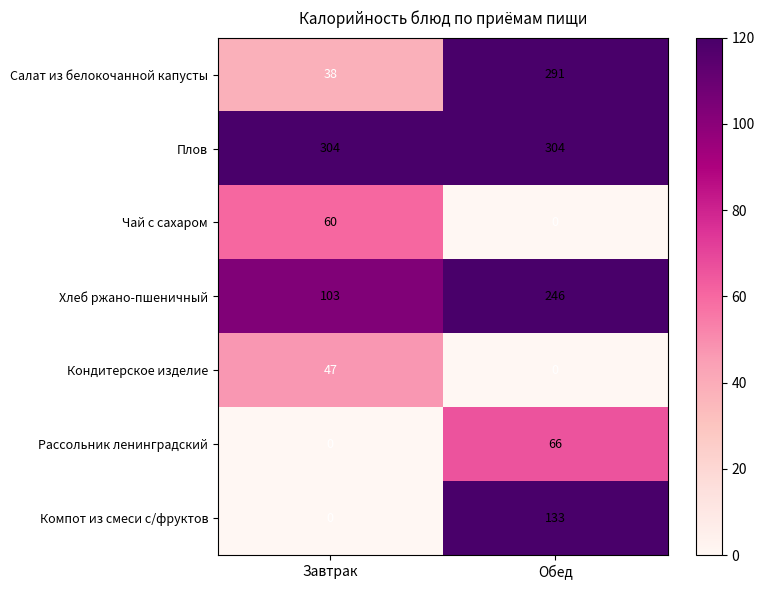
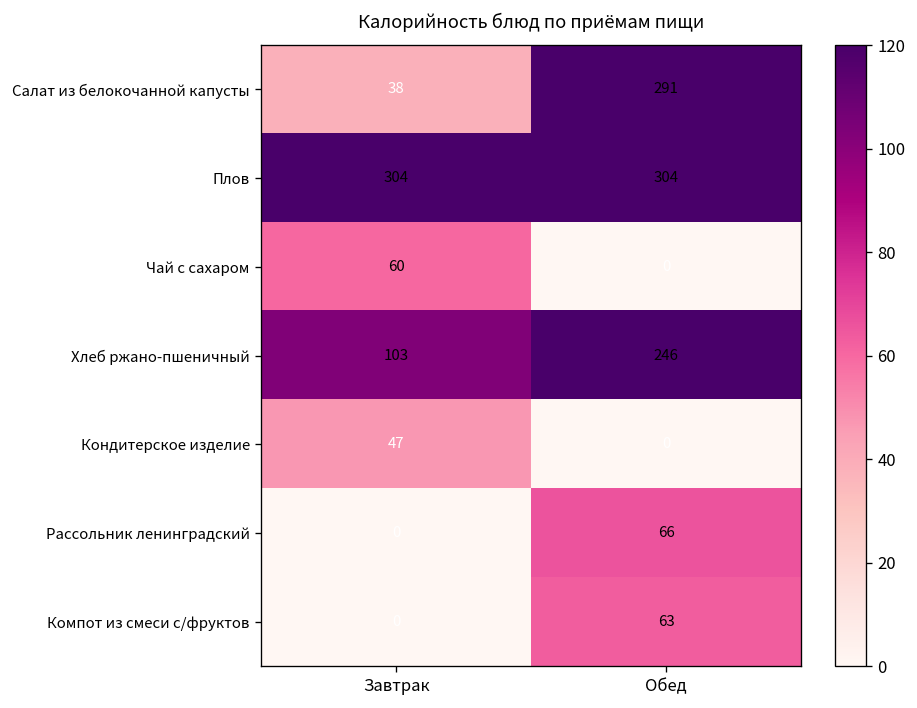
Компот из смеси с/фруктов, Обед: 133 -> 63
